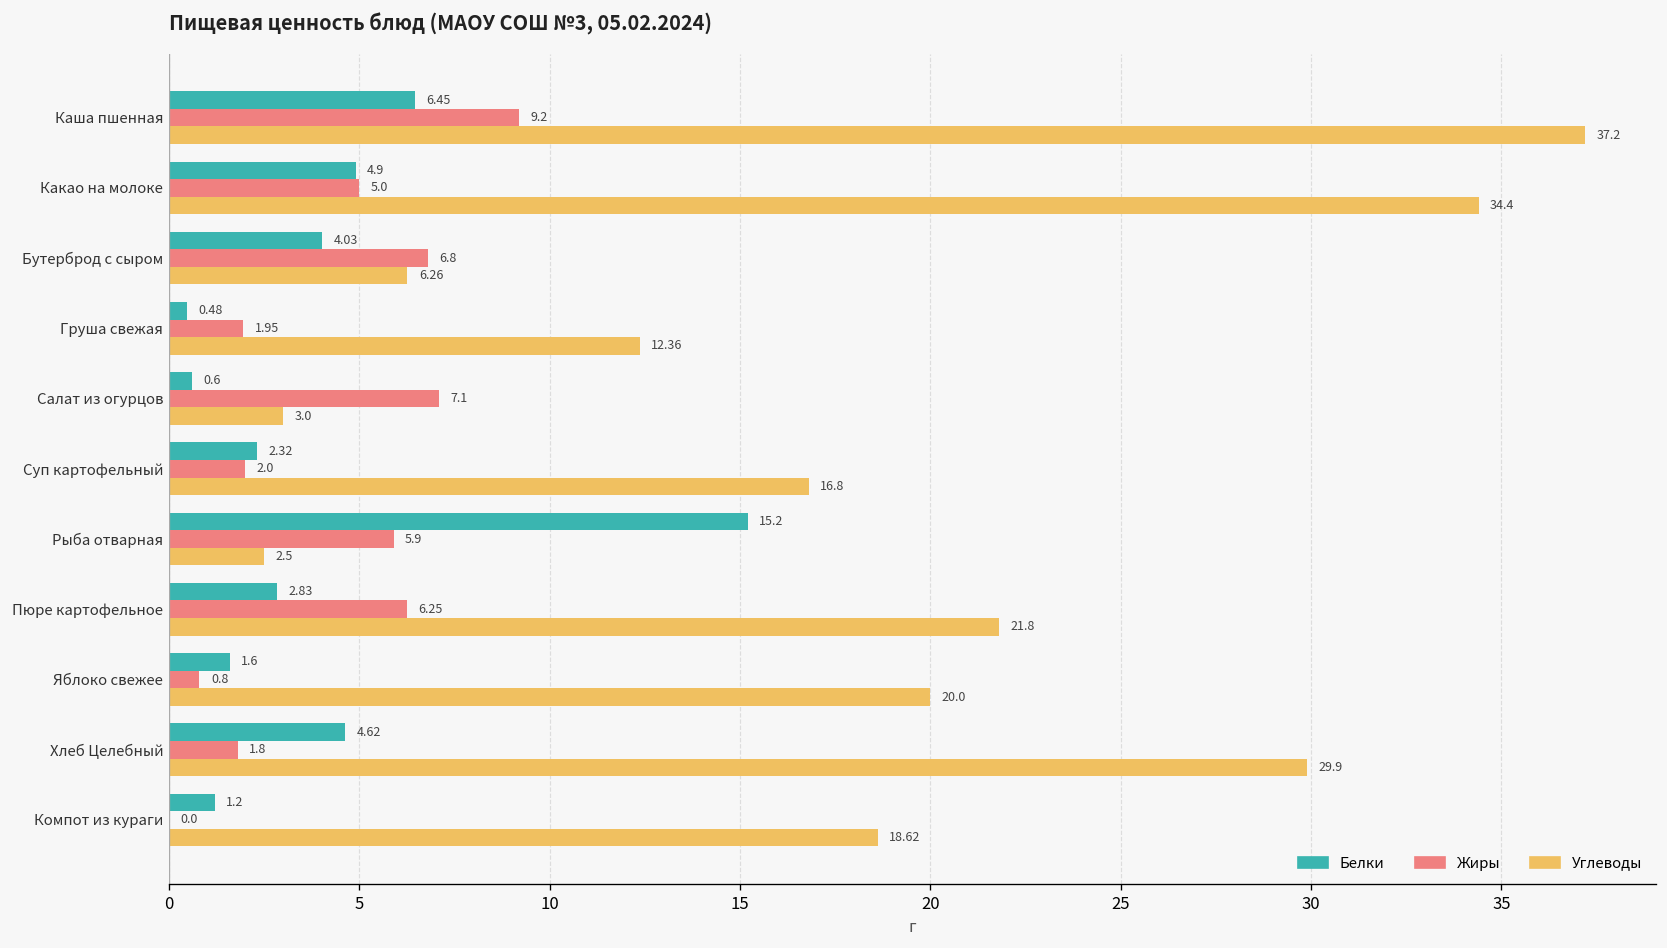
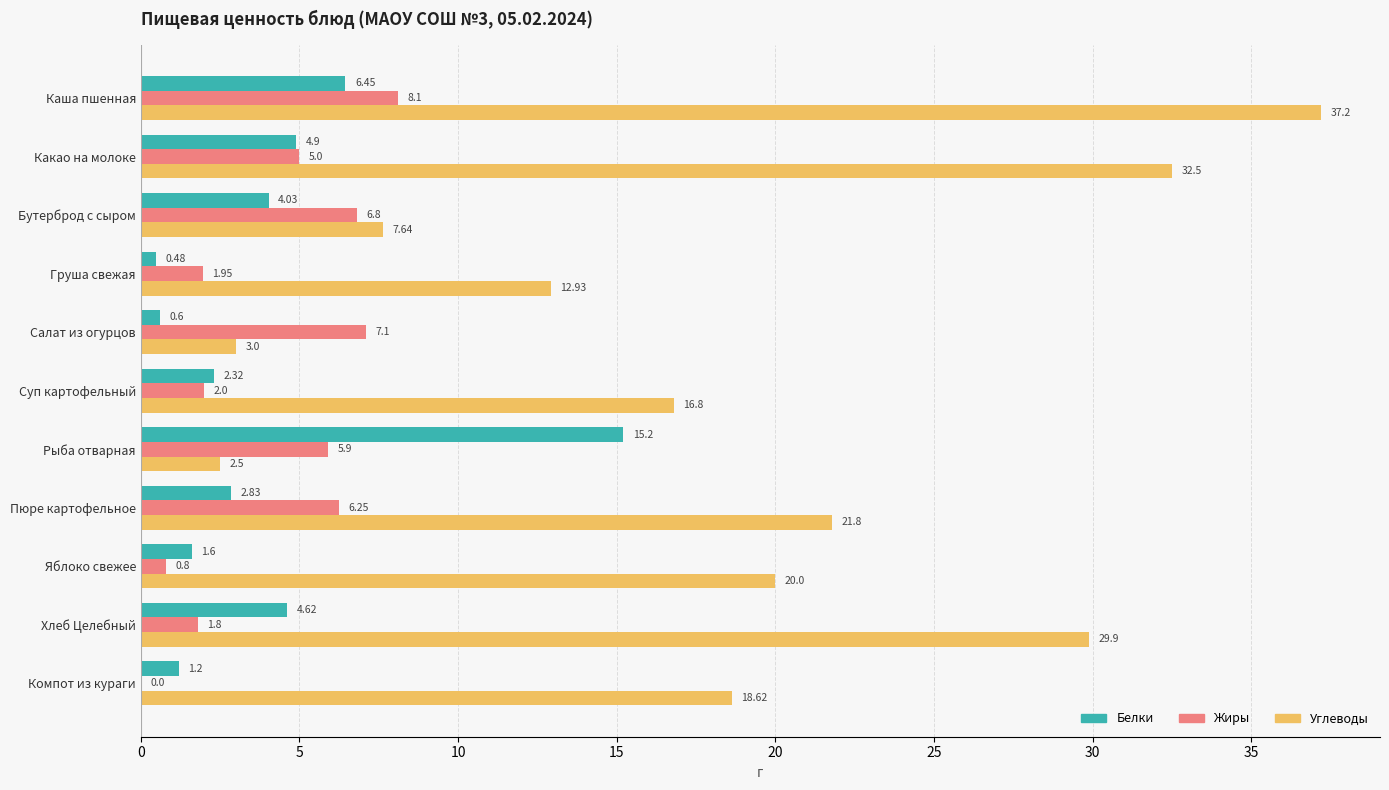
Жиры, Каша пшенная: 9.2 -> 8.1
Углеводы, Какао на молоке: 34.4 -> 32.5
Углеводы, Бутерброд с сыром: 6.26 -> 7.64
Углеводы, Груша свежая: 12.36 -> 12.93
